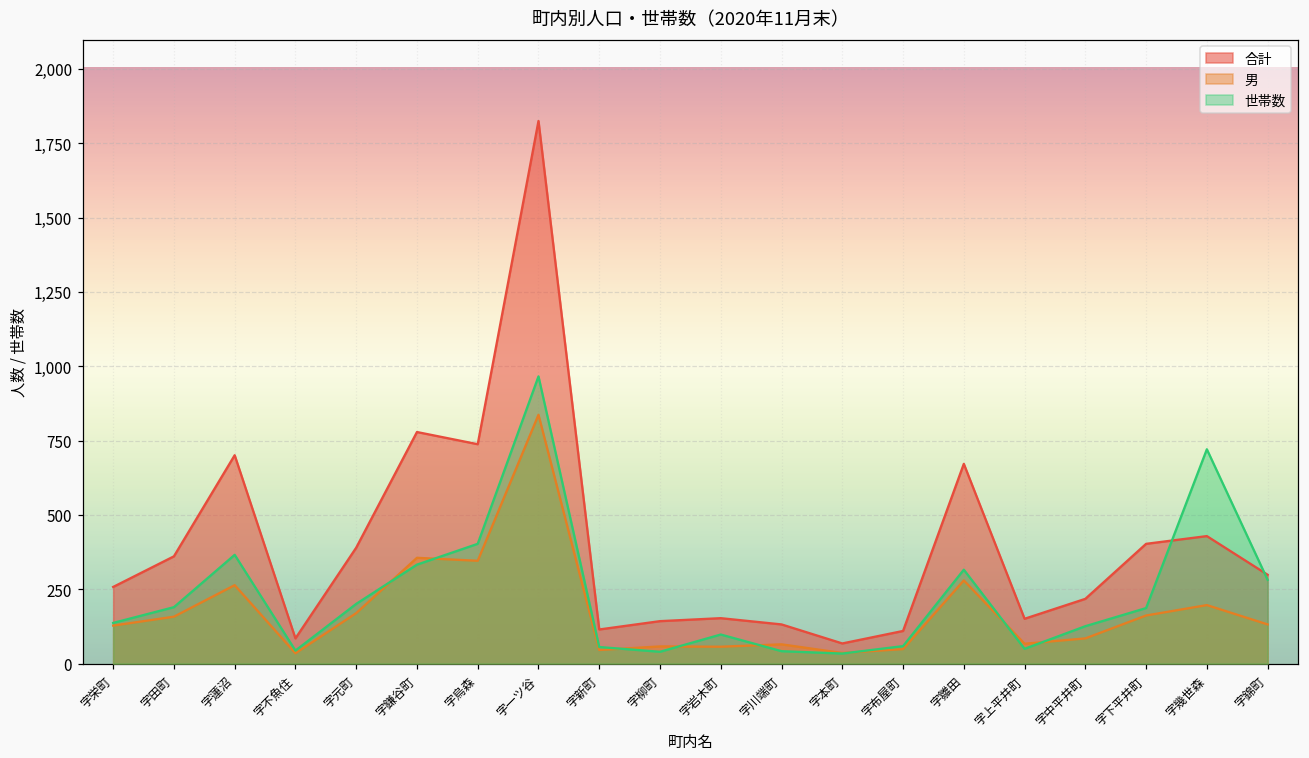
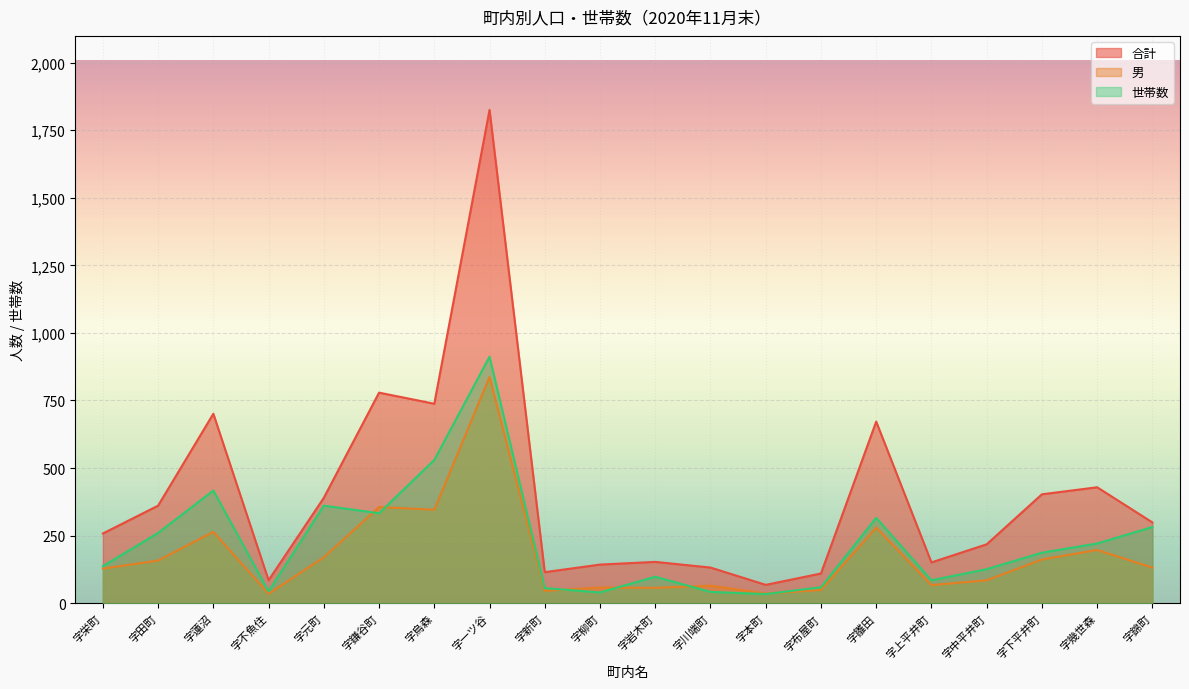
世帯数, 字田町: 190 -> 260
世帯数, 字蓮沼: 370 -> 420
世帯数, 字元町: 200 -> 360
世帯数, 字烏森: 400 -> 530
世帯数, 字一ツ谷: 970 -> 910
世帯数, 字上平井町: 50 -> 90
世帯数, 字幾世森: 720 -> 220
